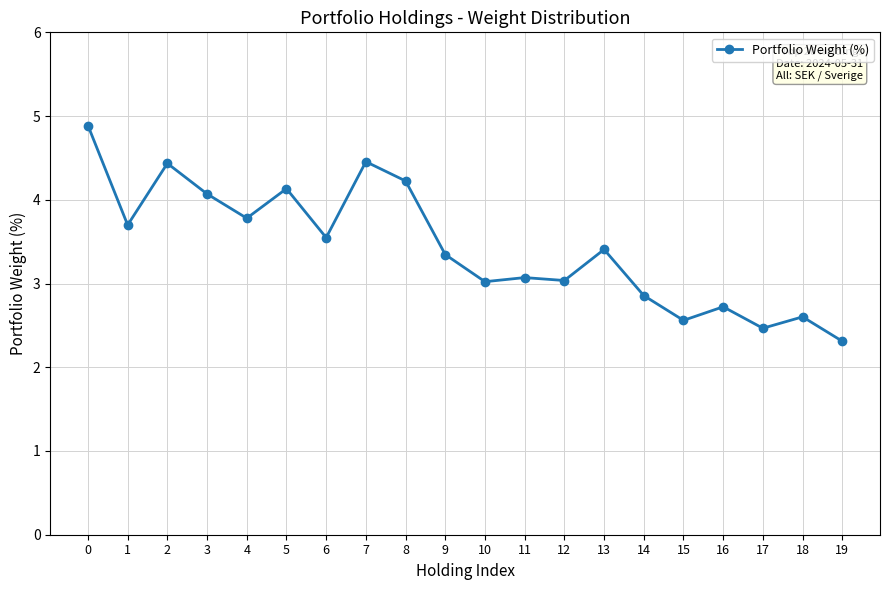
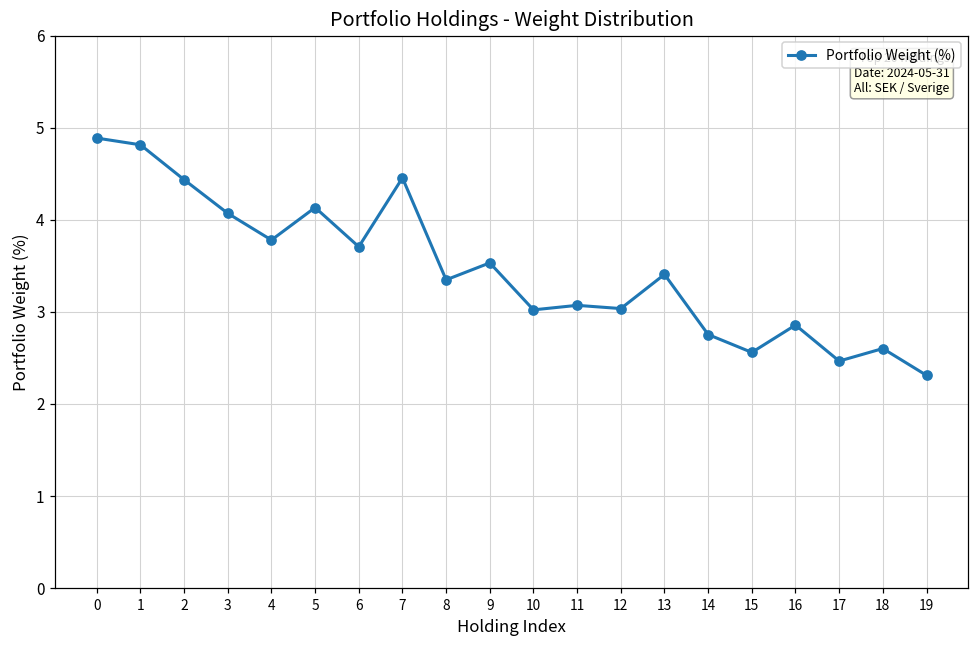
1: 3.7 -> 4.8
6: 3.5 -> 3.7
8: 4.2 -> 3.3
9: 3.3 -> 3.5
14: 2.9 -> 2.8
16: 2.7 -> 2.9
